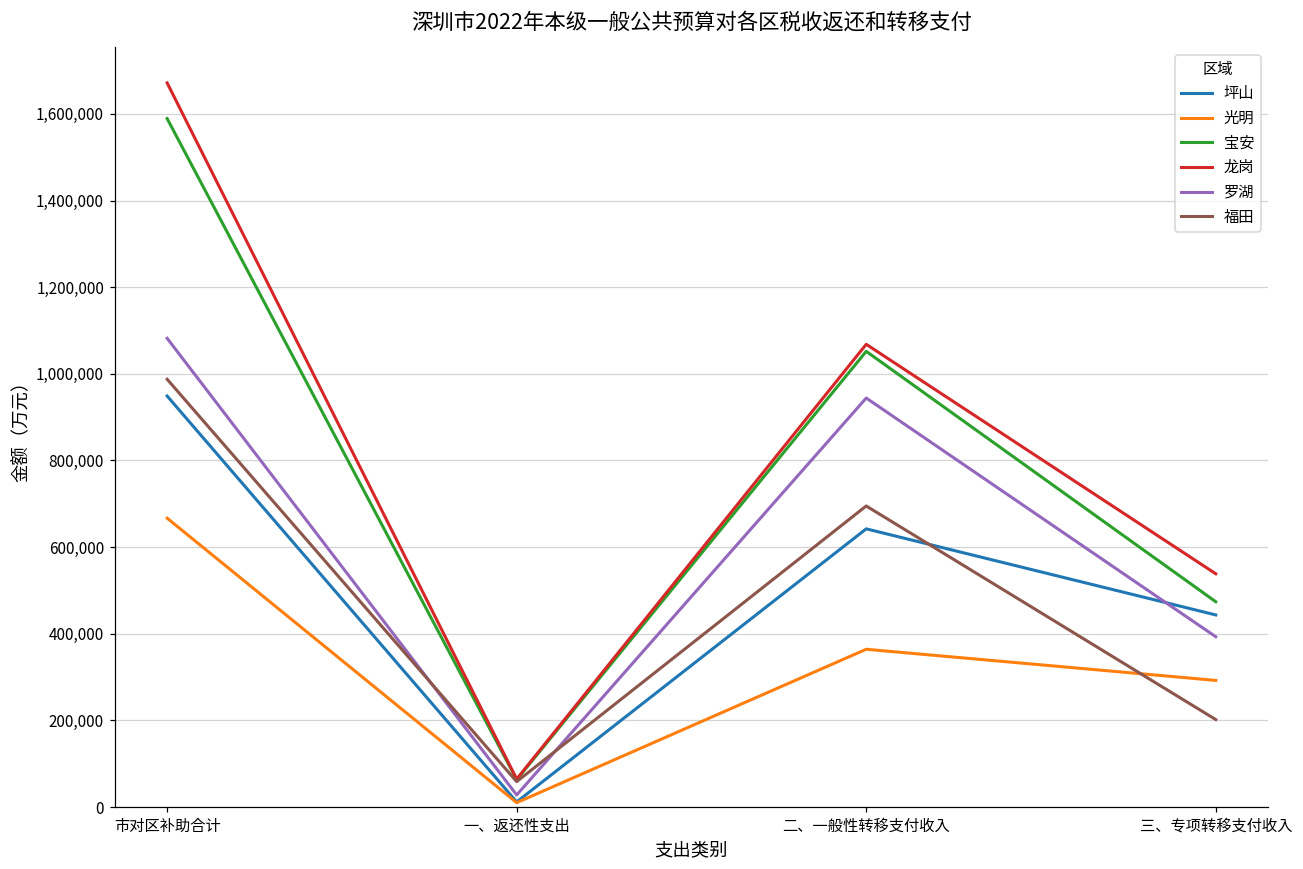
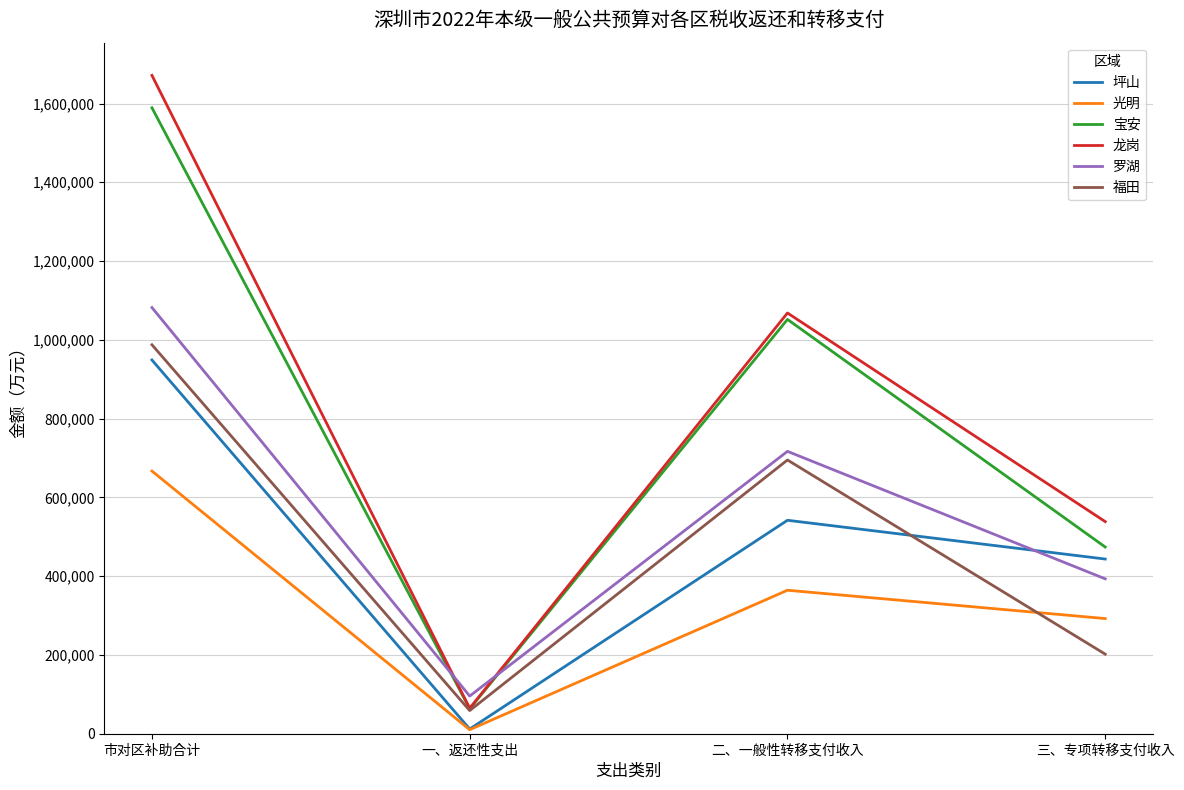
罗湖, 一、返还性支出: 30,000 -> 100,000
坪山, 二、一般性转移支付收入: 640,000 -> 540,000
罗湖, 二、一般性转移支付收入: 940,000 -> 720,000
